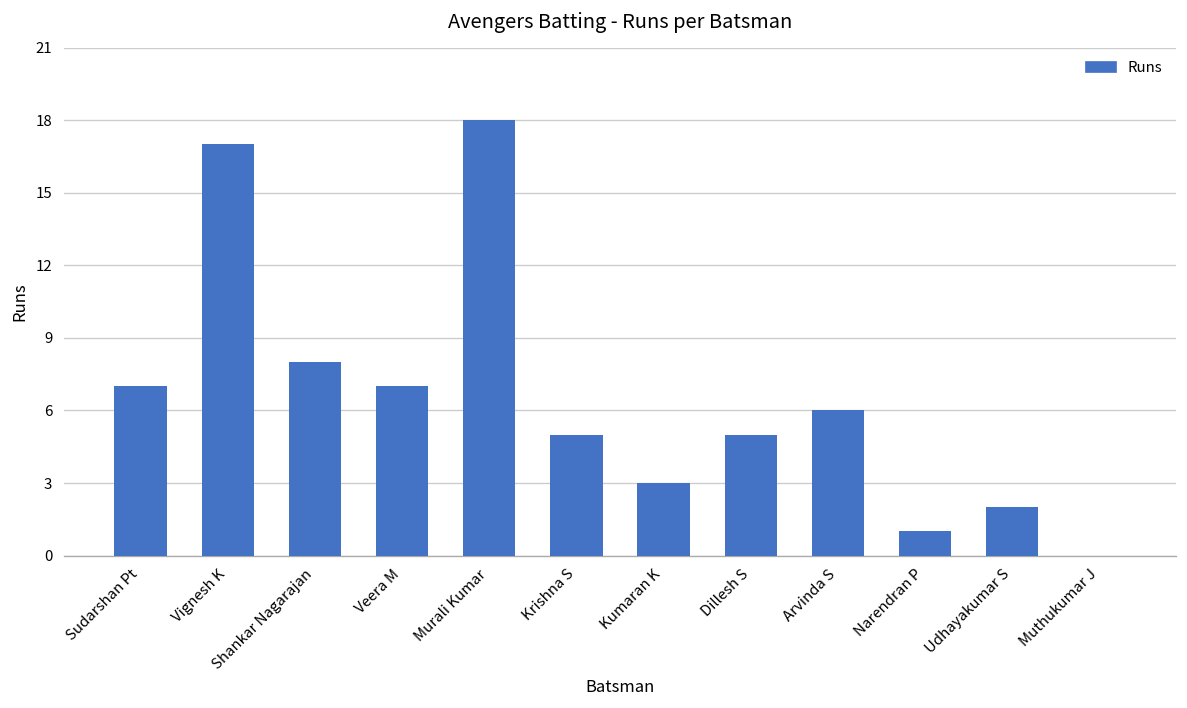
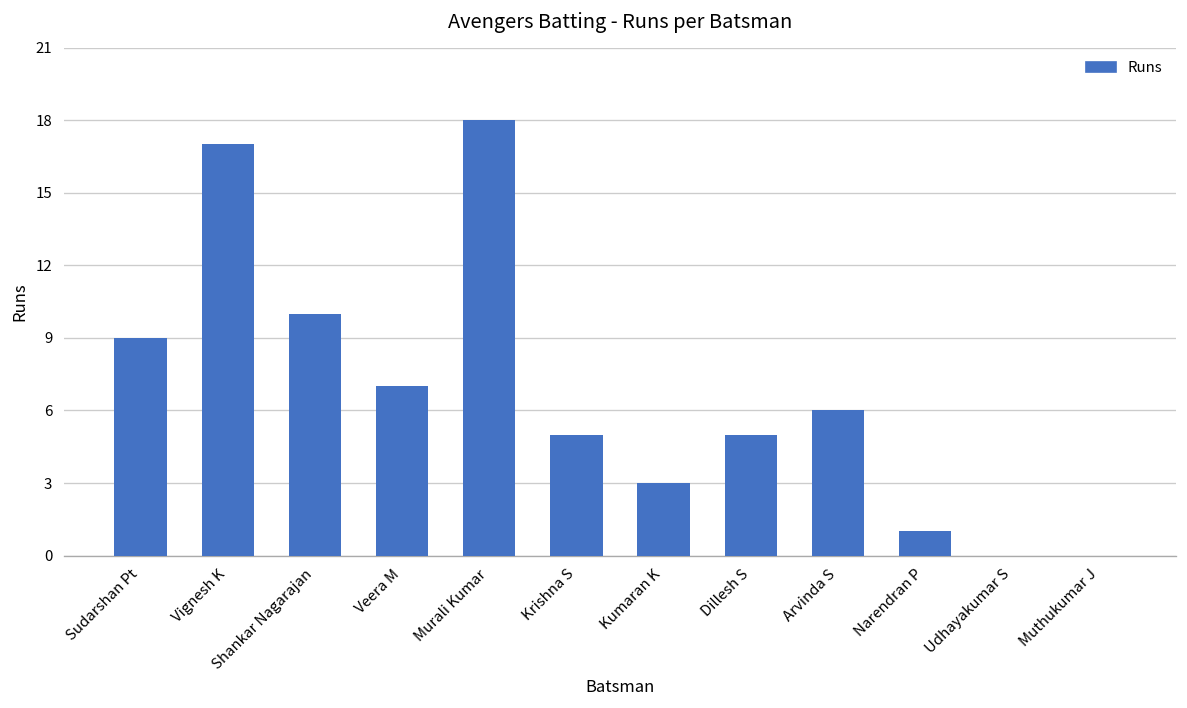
Sudarshan Pt: 7 -> 9
Shankar Nagarajan: 8 -> 10
Udhayakumar S: 2 -> 0
